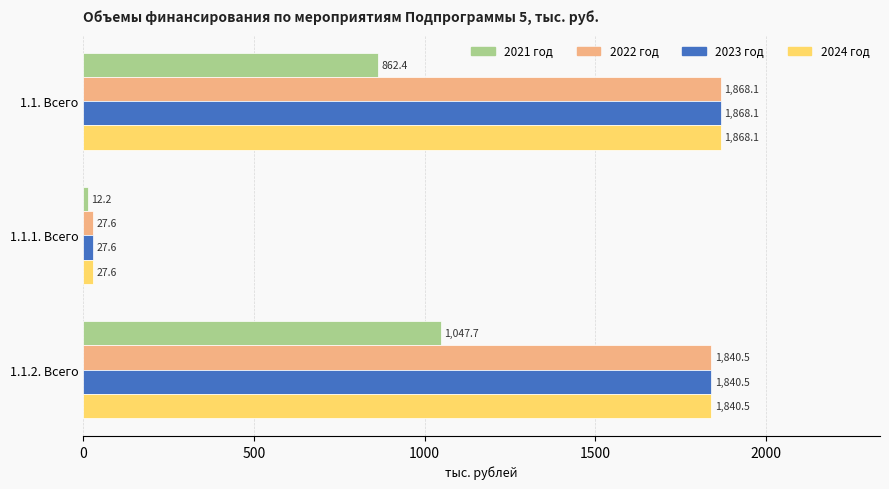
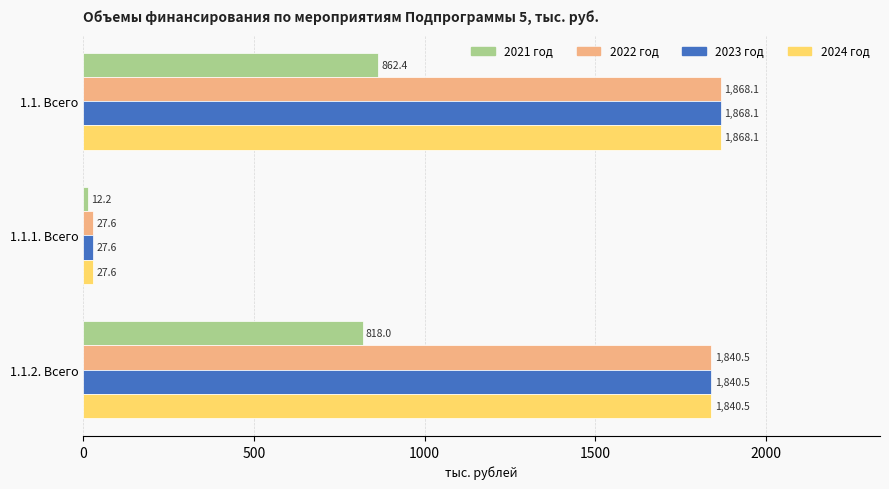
2021 год, 1.1.2. Всего: 1,047.7 -> 818.0
